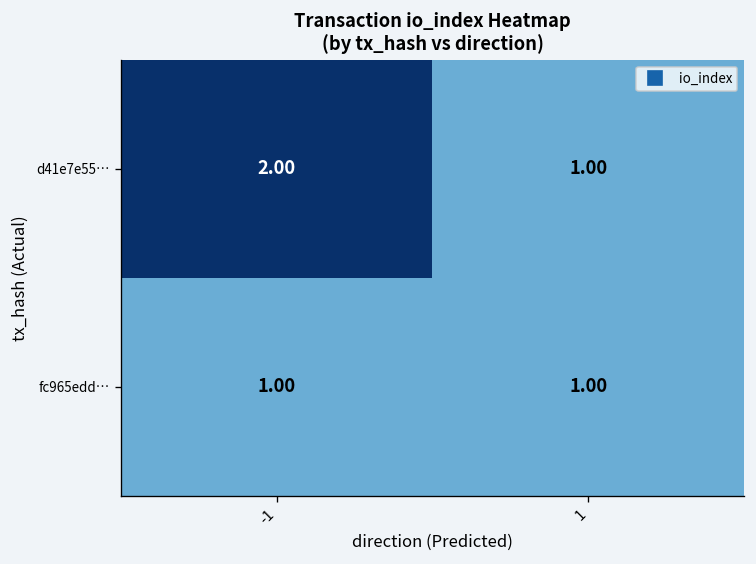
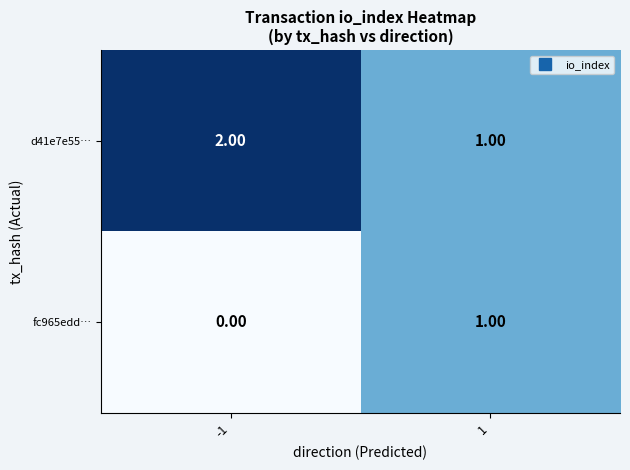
fc965edd…, -1: 1.00 -> 0.00
